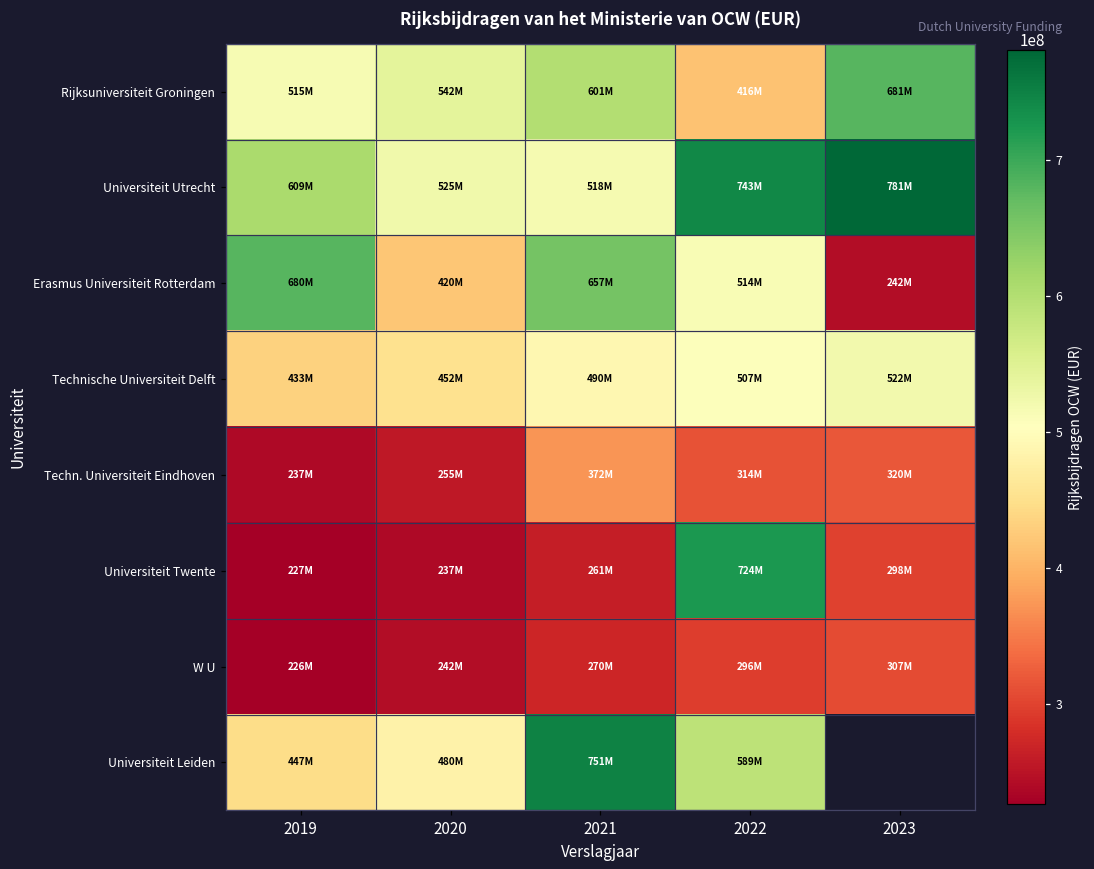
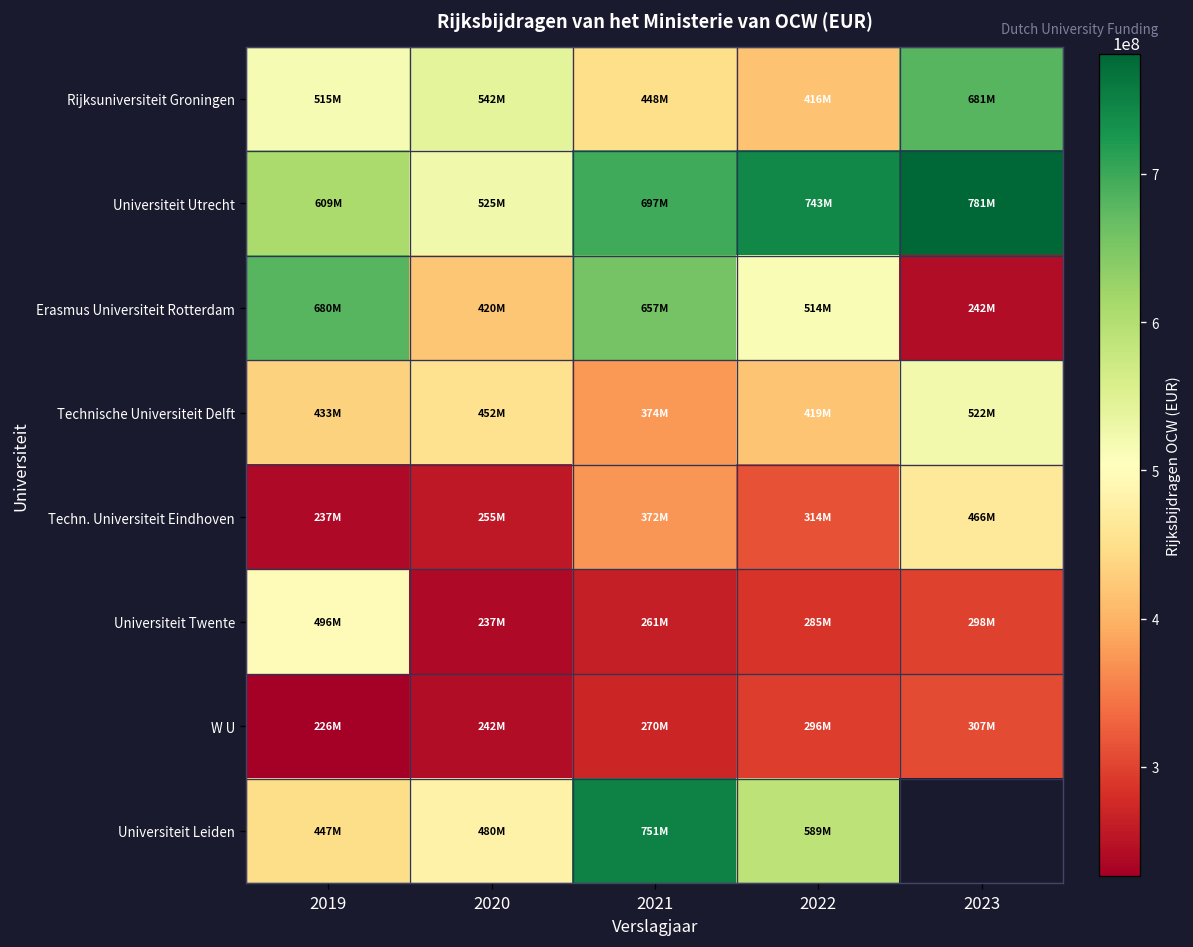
Rijksuniversiteit Groningen, 2021: 601M -> 448M
Universiteit Utrecht, 2021: 518M -> 697M
Technische Universiteit Delft, 2021: 490M -> 374M
Technische Universiteit Delft, 2022: 507M -> 419M
Techn. Universiteit Eindhoven, 2023: 320M -> 466M
Universiteit Twente, 2019: 227M -> 496M
Universiteit Twente, 2022: 724M -> 285M
